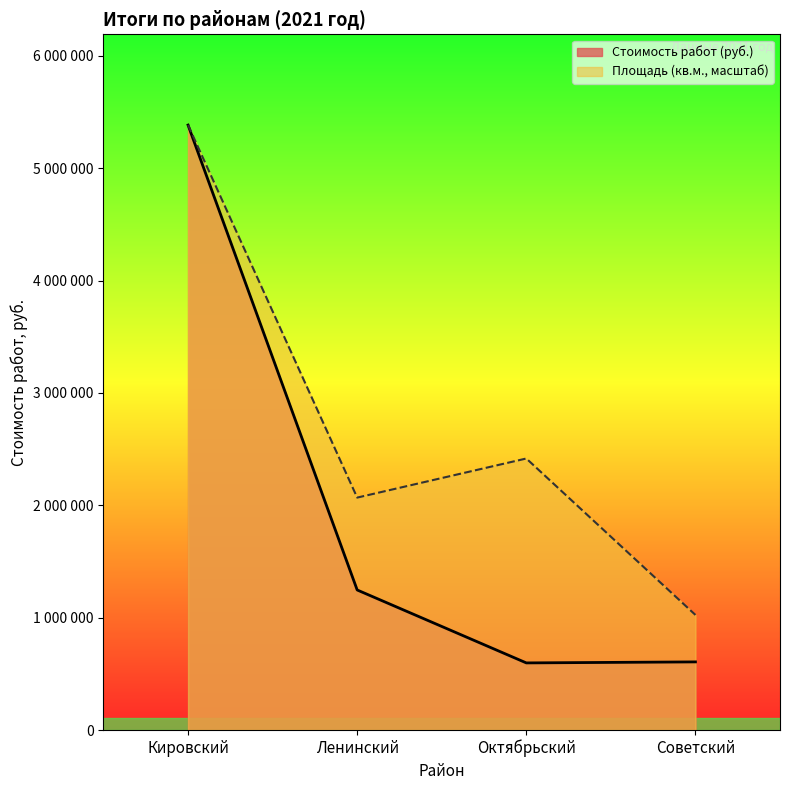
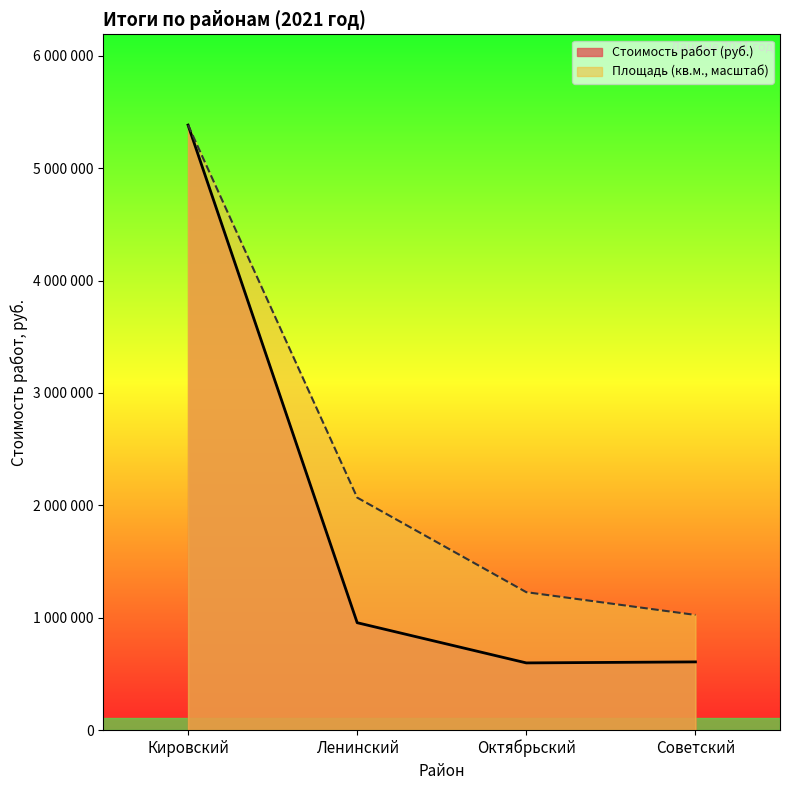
Стоимость работ (руб.), Ленинский: 1250000 -> 950000
Площадь (кв.м., масштаб), Октябрьский: 2420000 -> 1230000
